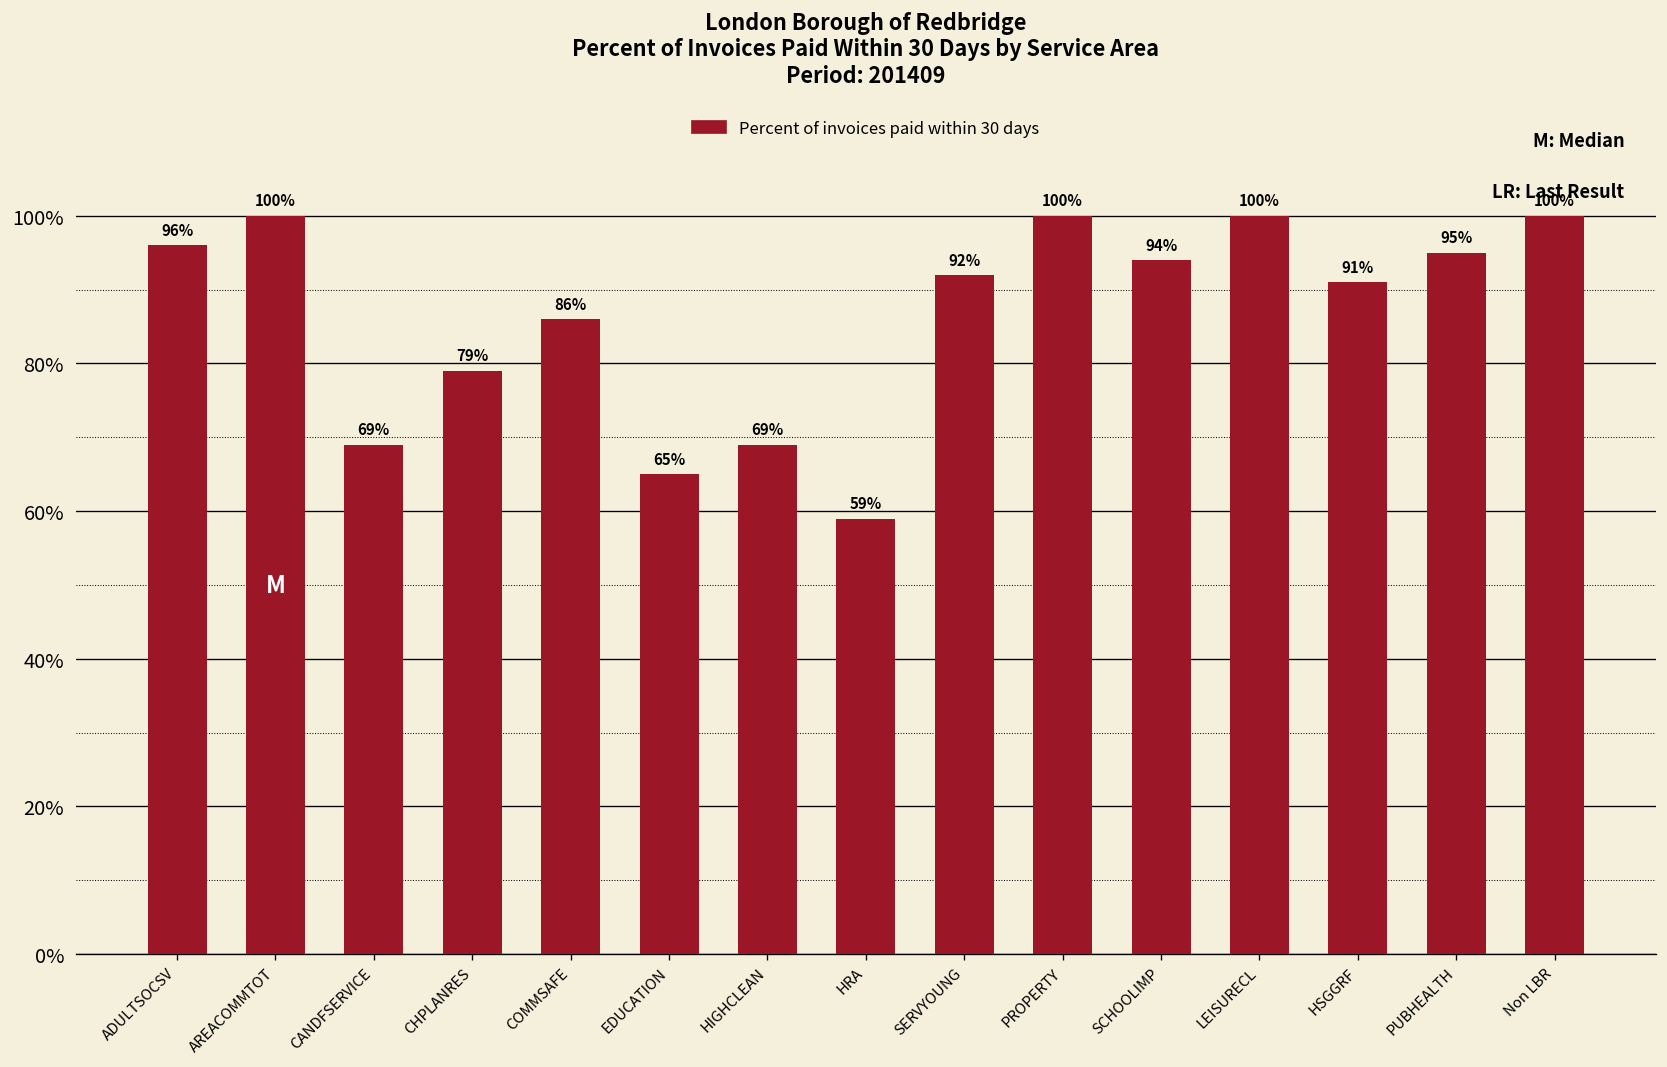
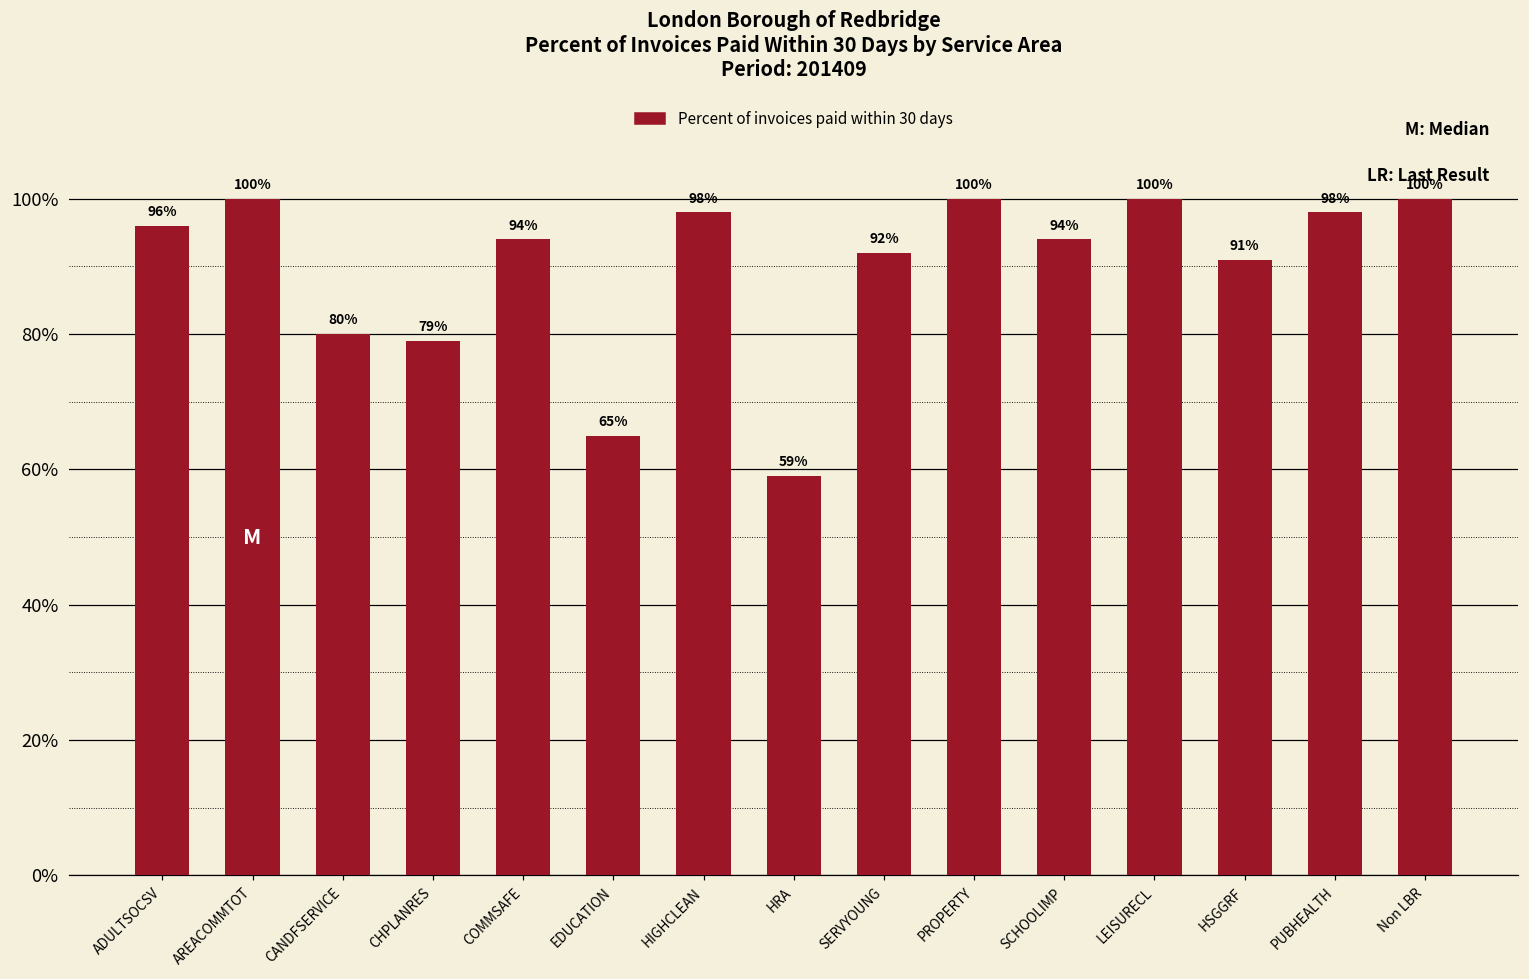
CANDFSERVICE: 69% -> 80%
COMMSAFE: 86% -> 94%
HIGHCLEAN: 69% -> 98%
PUBHEALTH: 95% -> 98%
